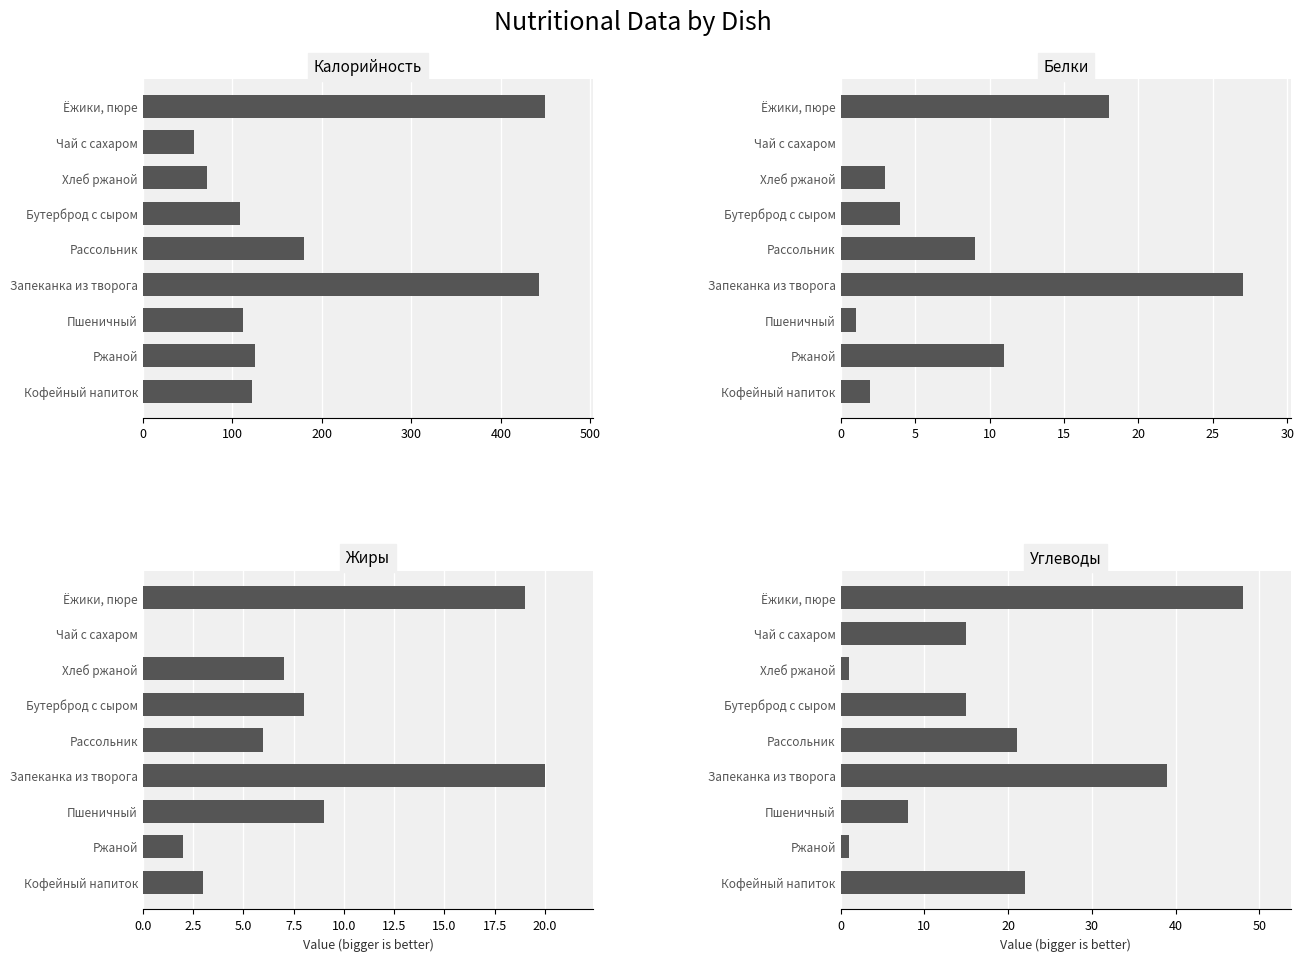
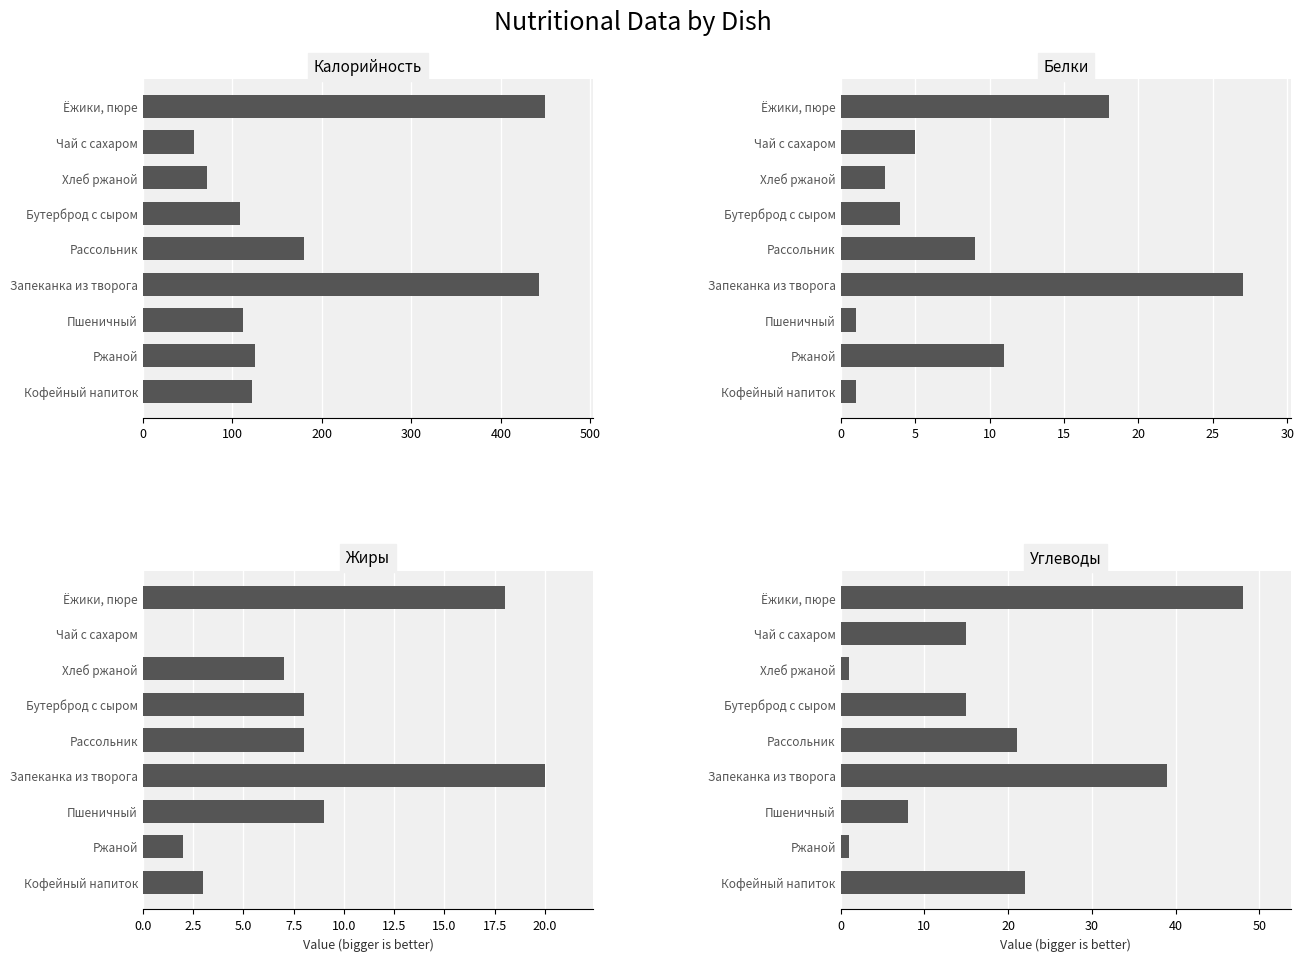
Белки, Чай с сахаром: 0 -> 5
Белки, Кофейный напиток: 2 -> 1
Жиры, Ёжики, пюре: 19 -> 18
Жиры, Рассольник: 6 -> 8
